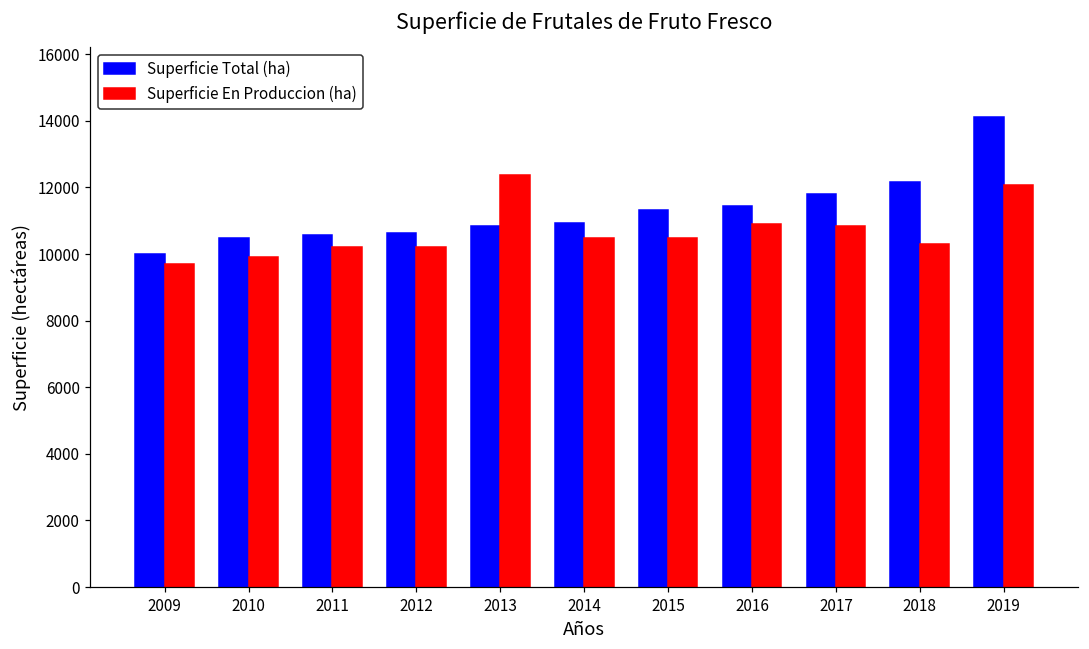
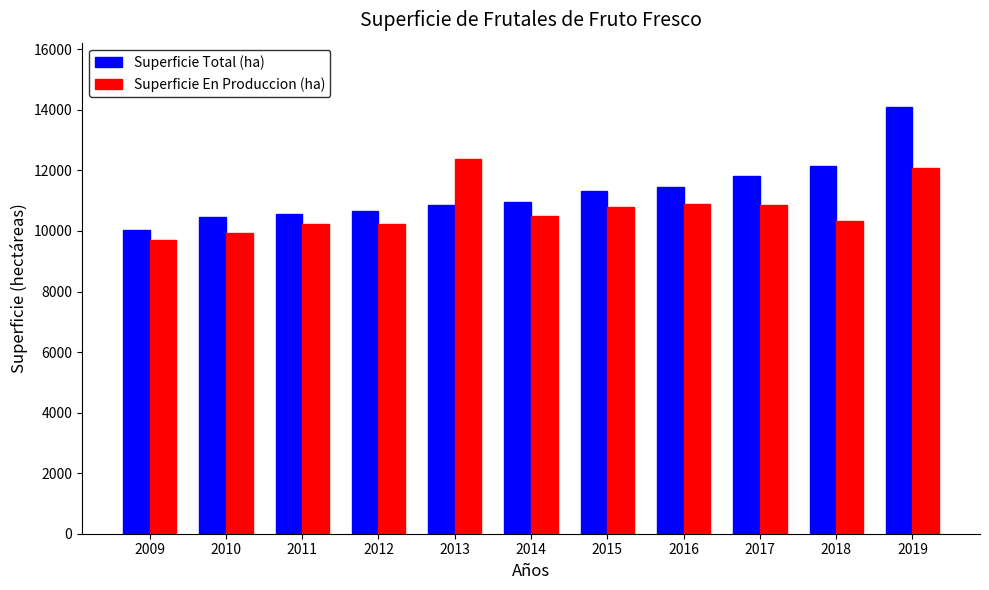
Superficie En Produccion (ha), 2015: 10500 -> 10800
